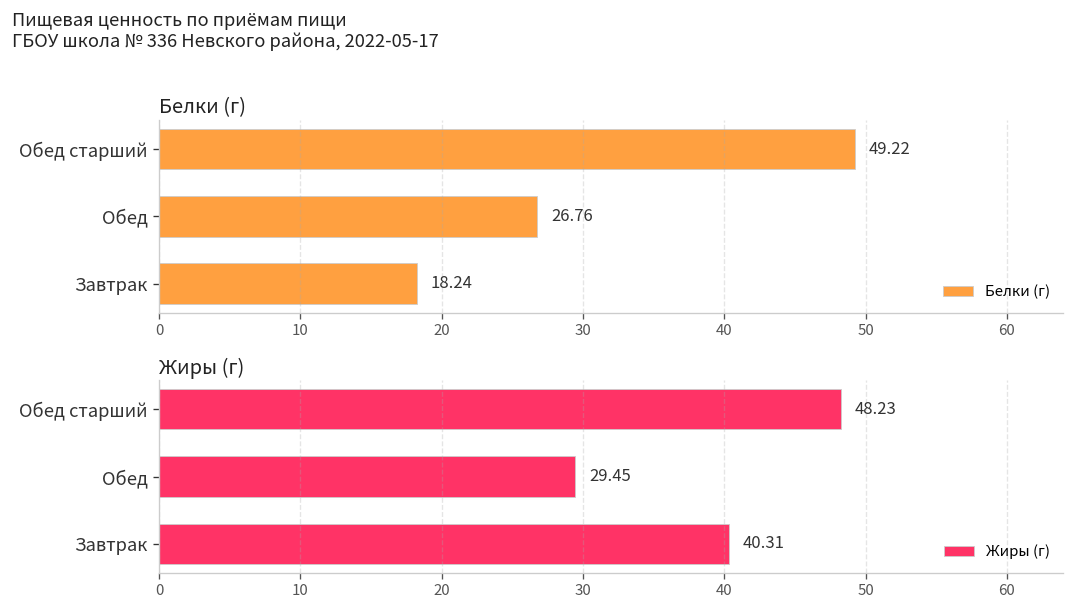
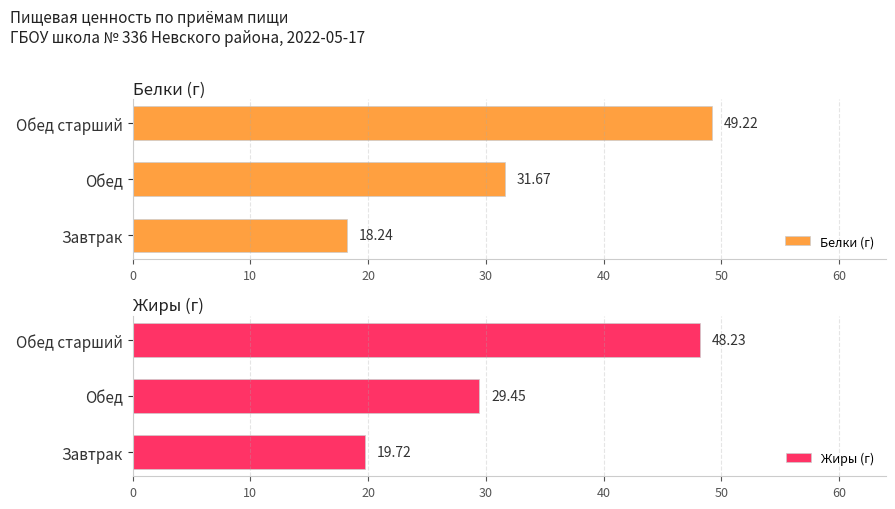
Белки (г), Обед: 26.76 -> 31.67
Жиры (г), Завтрак: 40.31 -> 19.72
